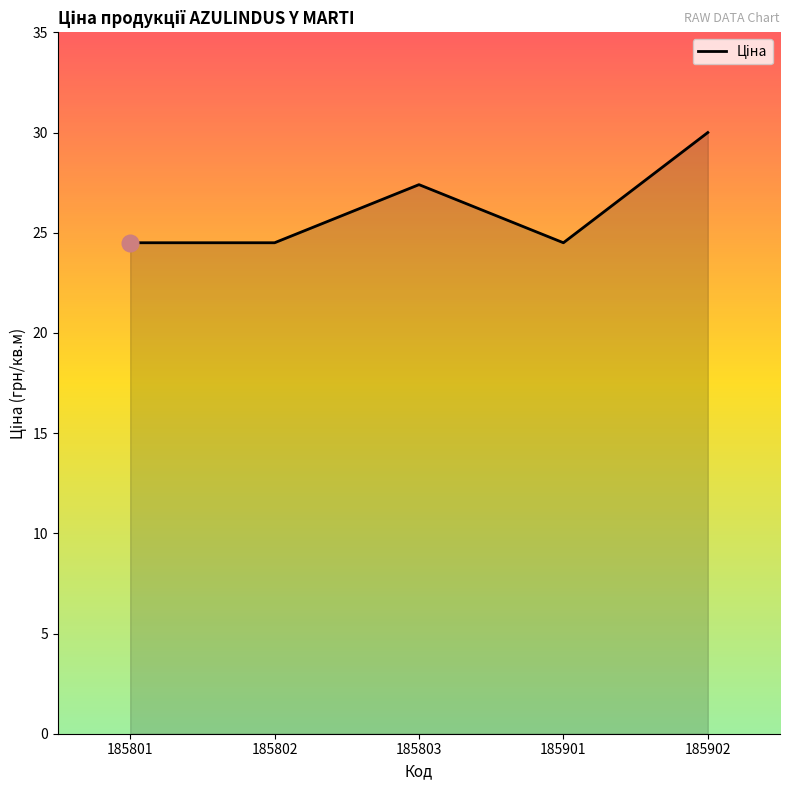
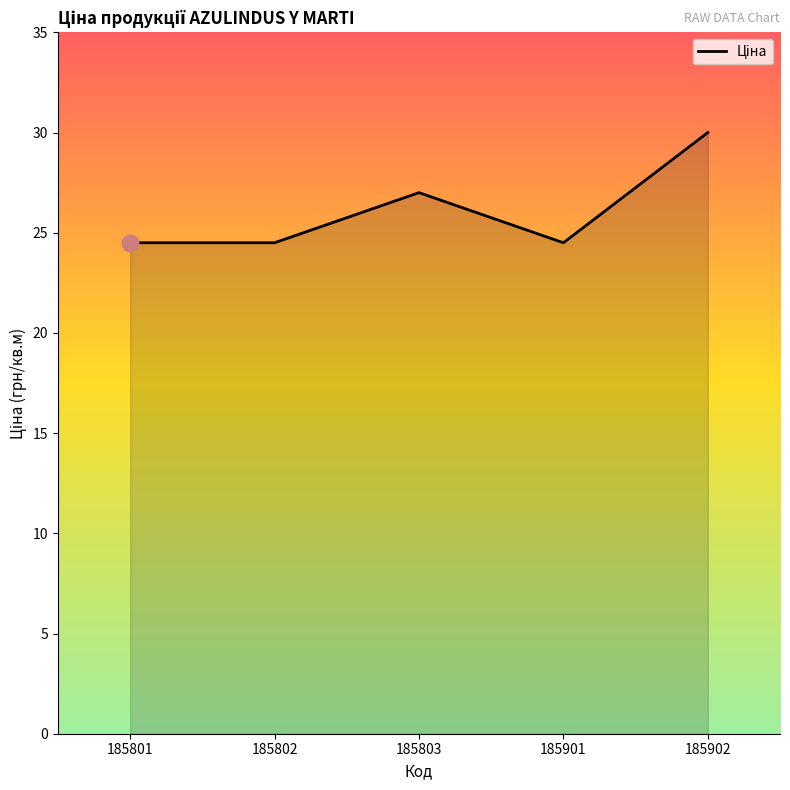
Ціна, 185803: 27.4 -> 27.0
